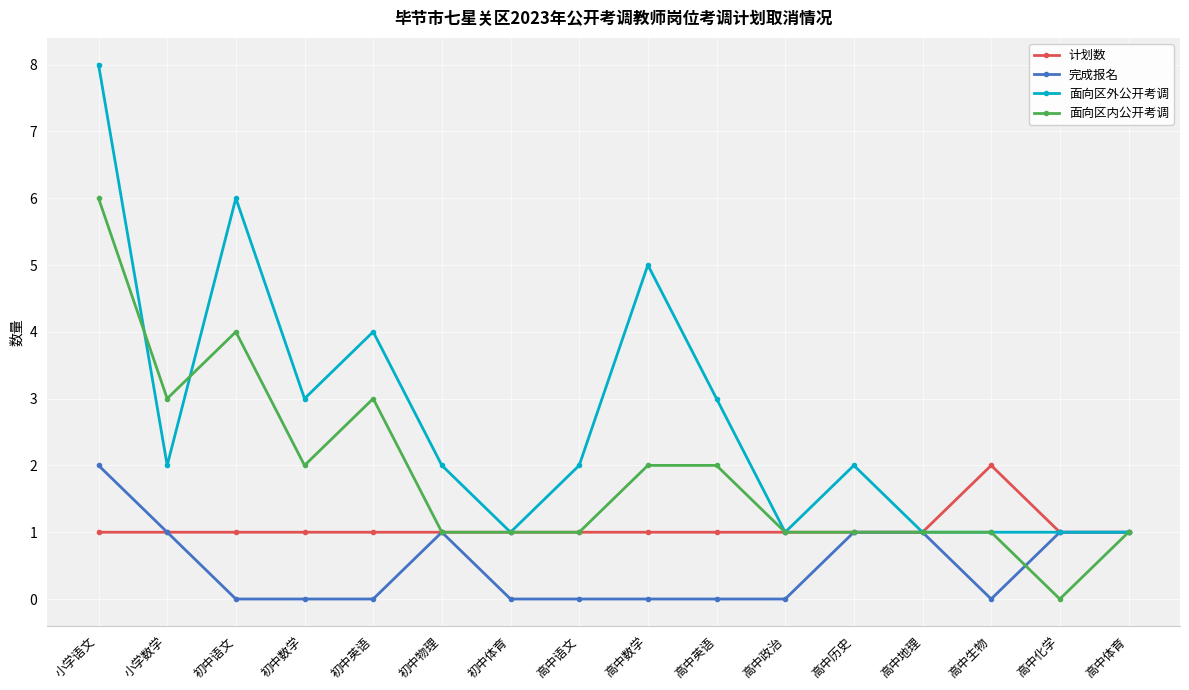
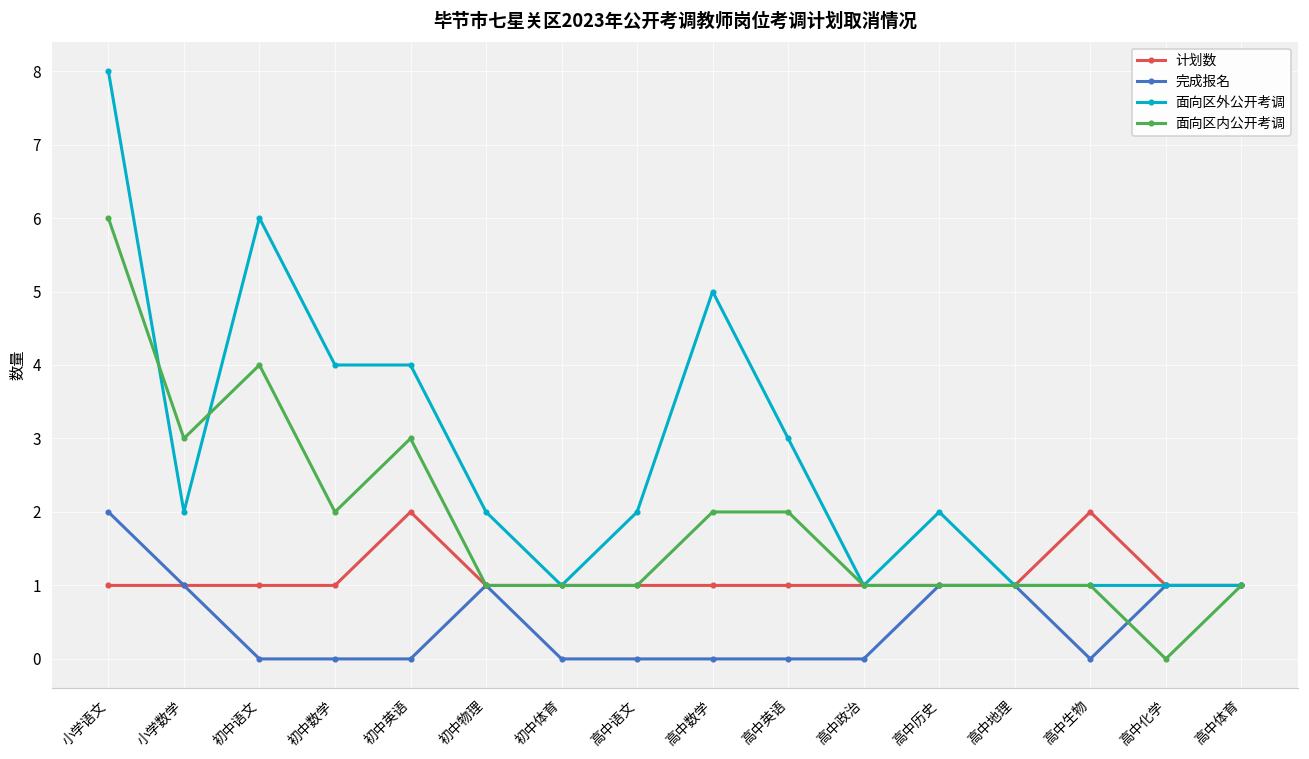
面向区外公开考调, 初中数学: 3 -> 4
计划数, 初中英语: 1 -> 2
